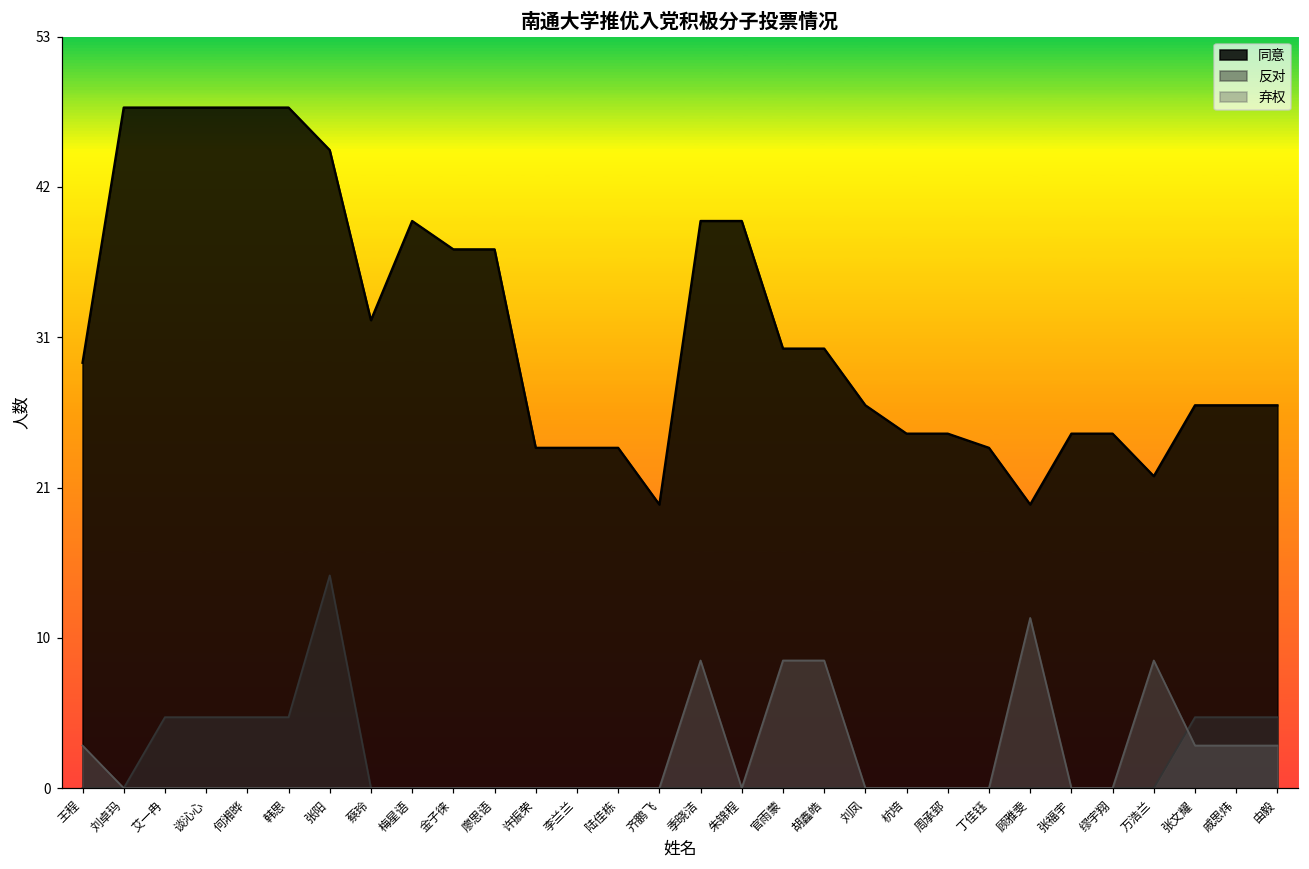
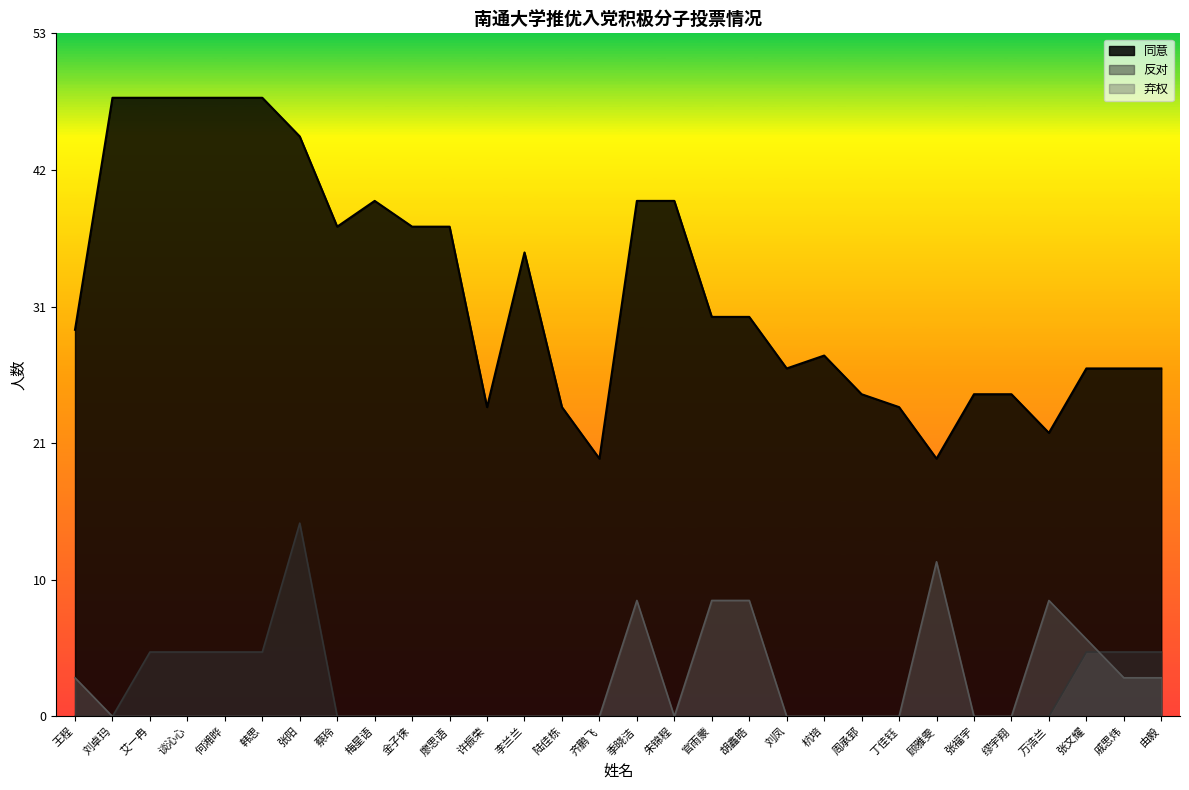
同意, 蔡玲: 33 -> 38
同意, 李兰兰: 24 -> 36
同意, 杭培: 25 -> 28
弃权, 张文耀: 3.0 -> 6.0
